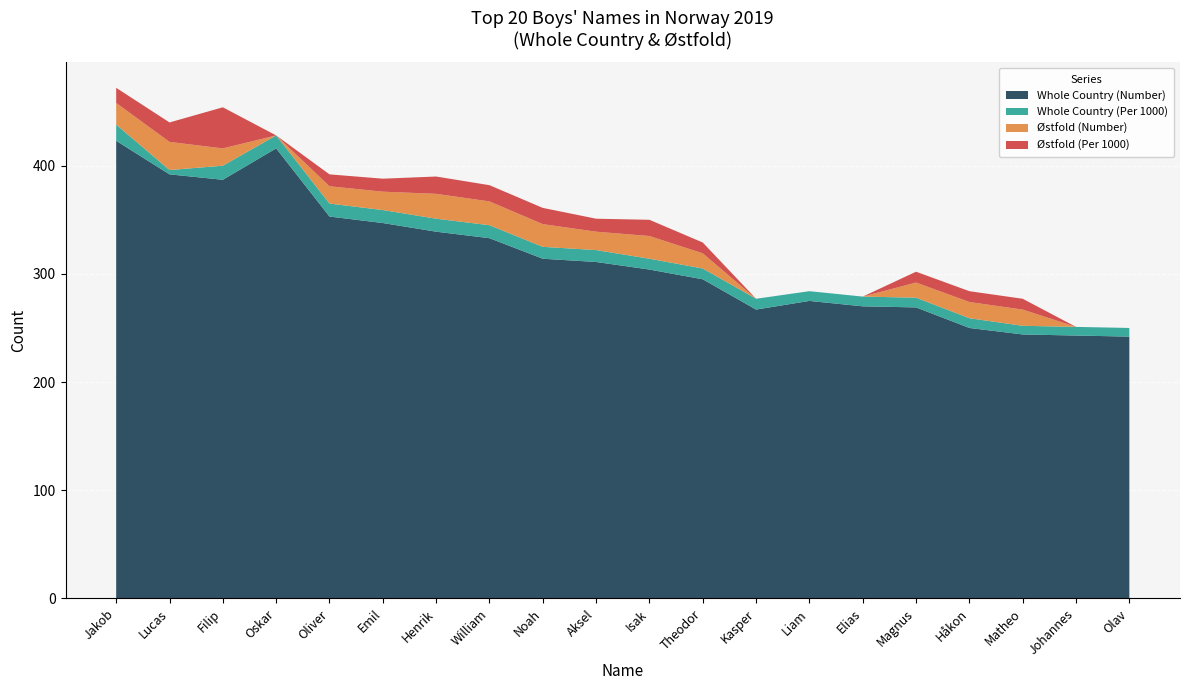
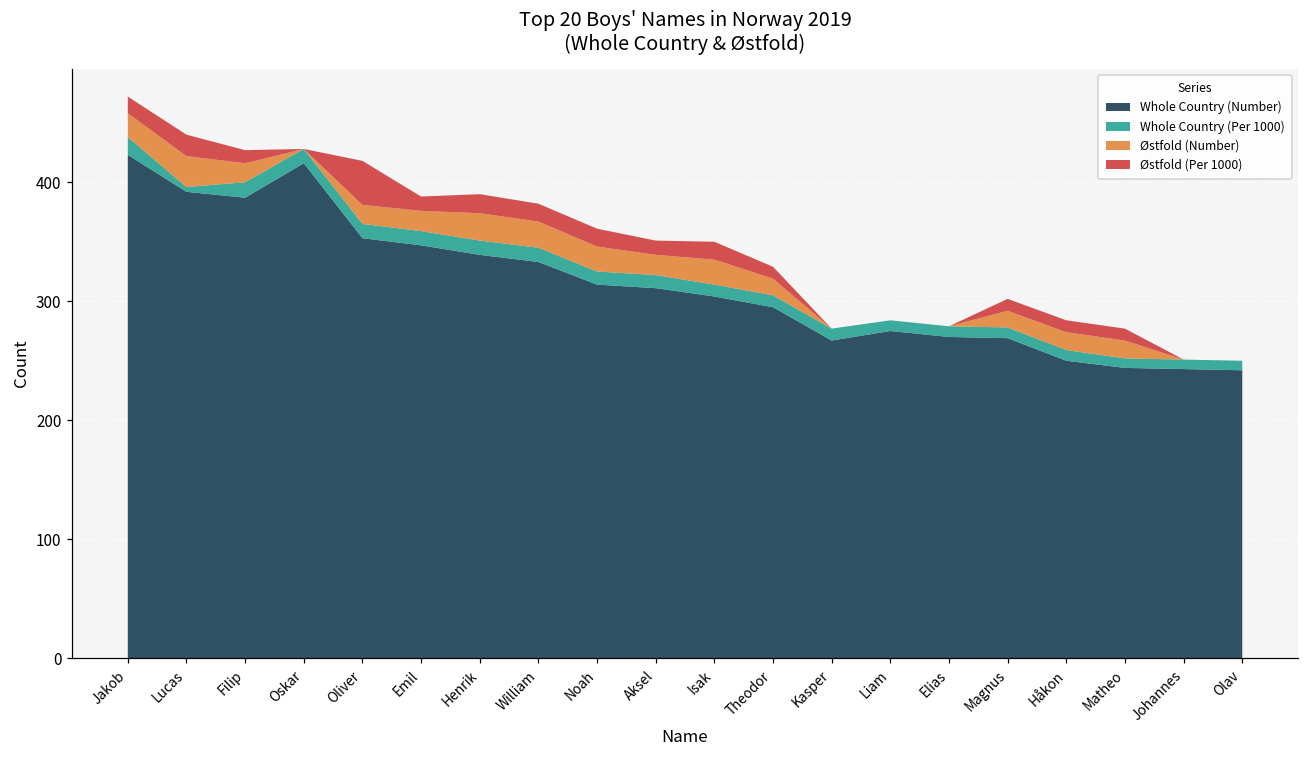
Østfold (Per 1000), Filip: 38 -> 11
Østfold (Per 1000), Oliver: 11 -> 37
